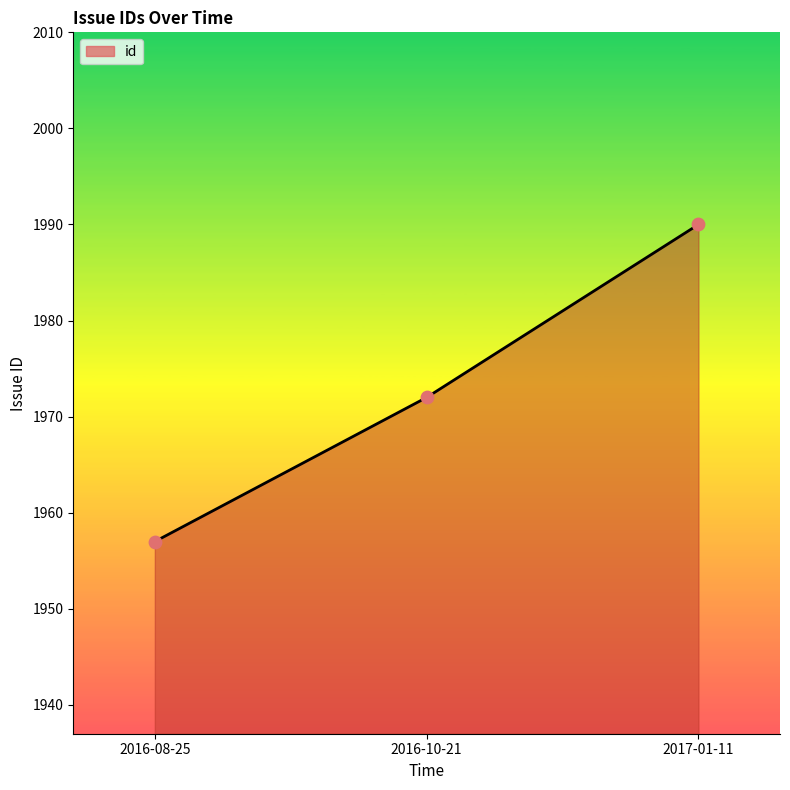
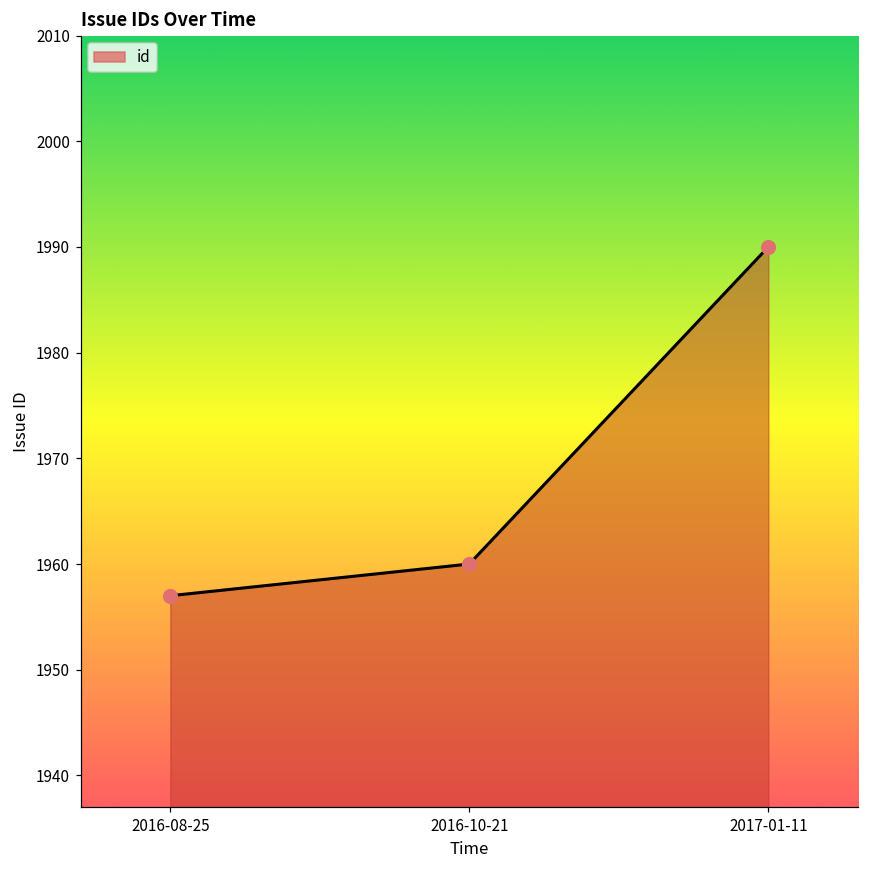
2016-10-21: 1972 -> 1960
